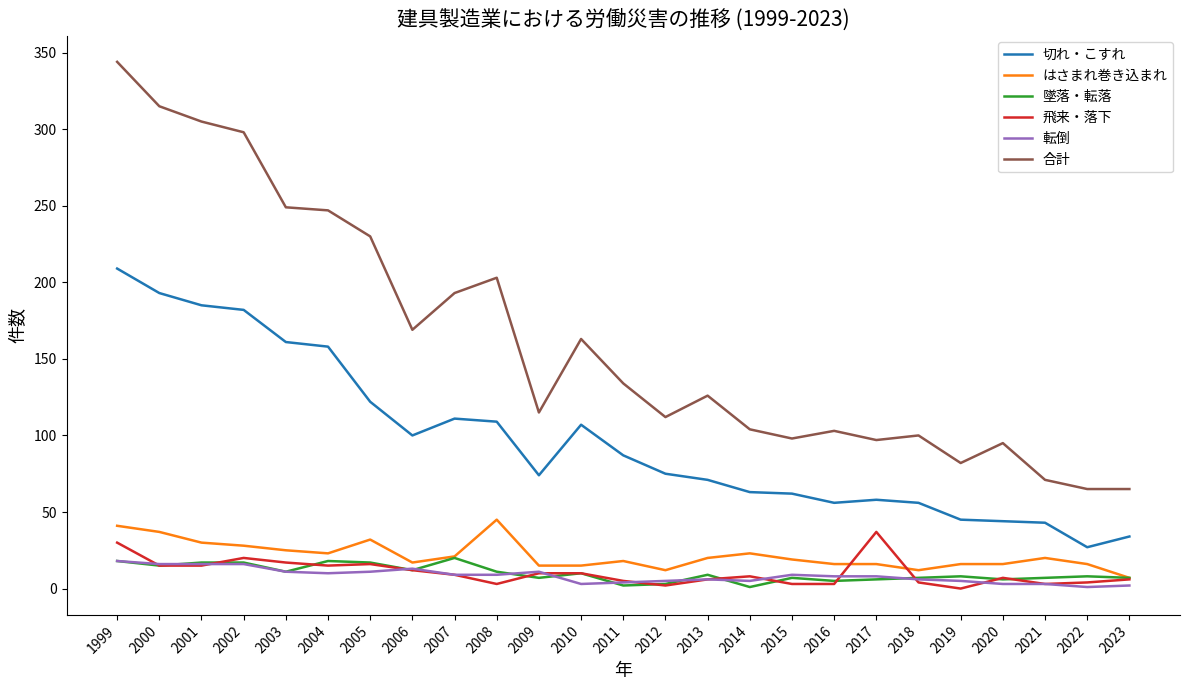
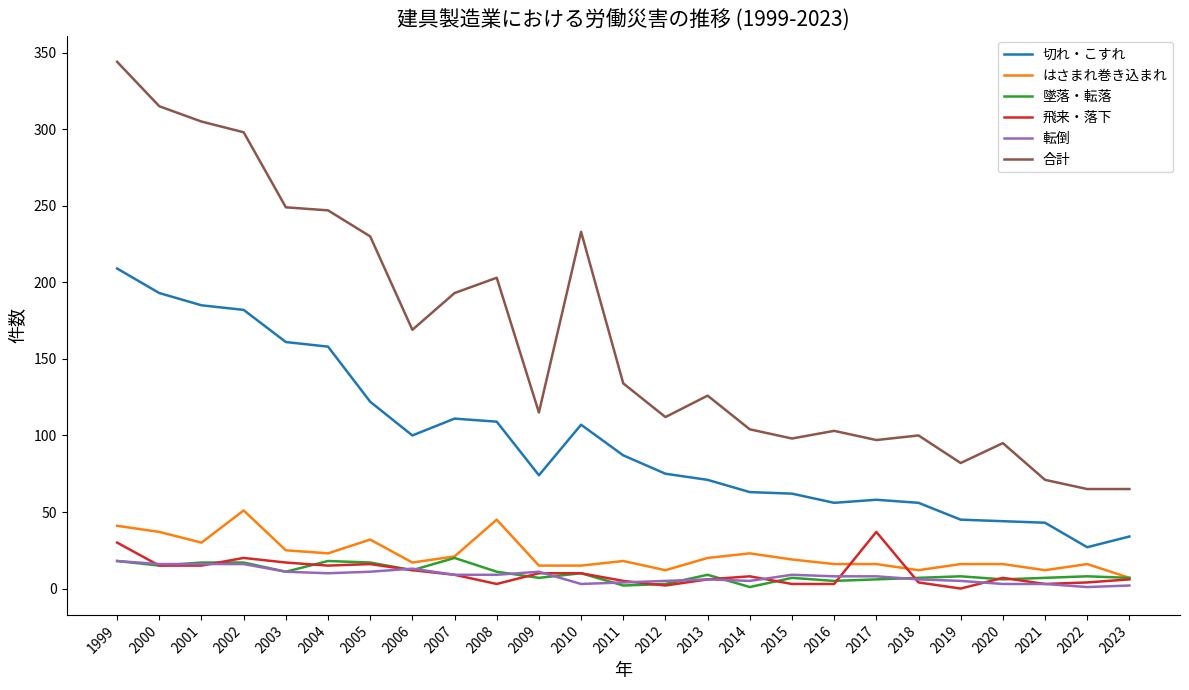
はさまれ巻き込まれ, 2002: 28 -> 51
合計, 2010: 163 -> 233
はさまれ巻き込まれ, 2021: 20 -> 12
